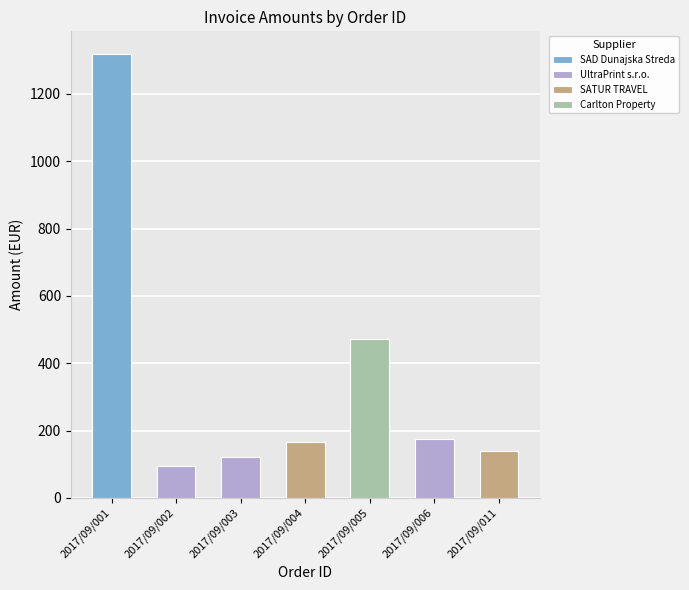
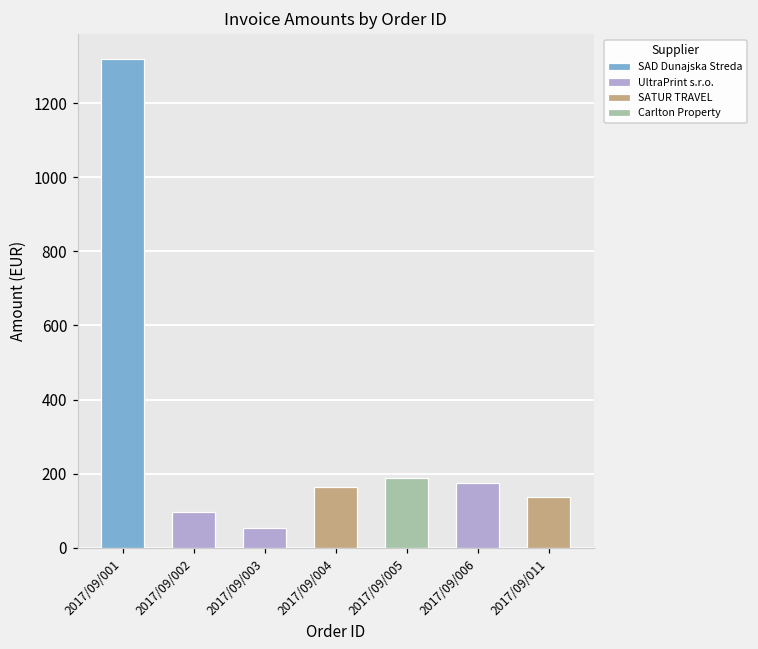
2017/09/003: 120 -> 50
2017/09/005: 470 -> 190
